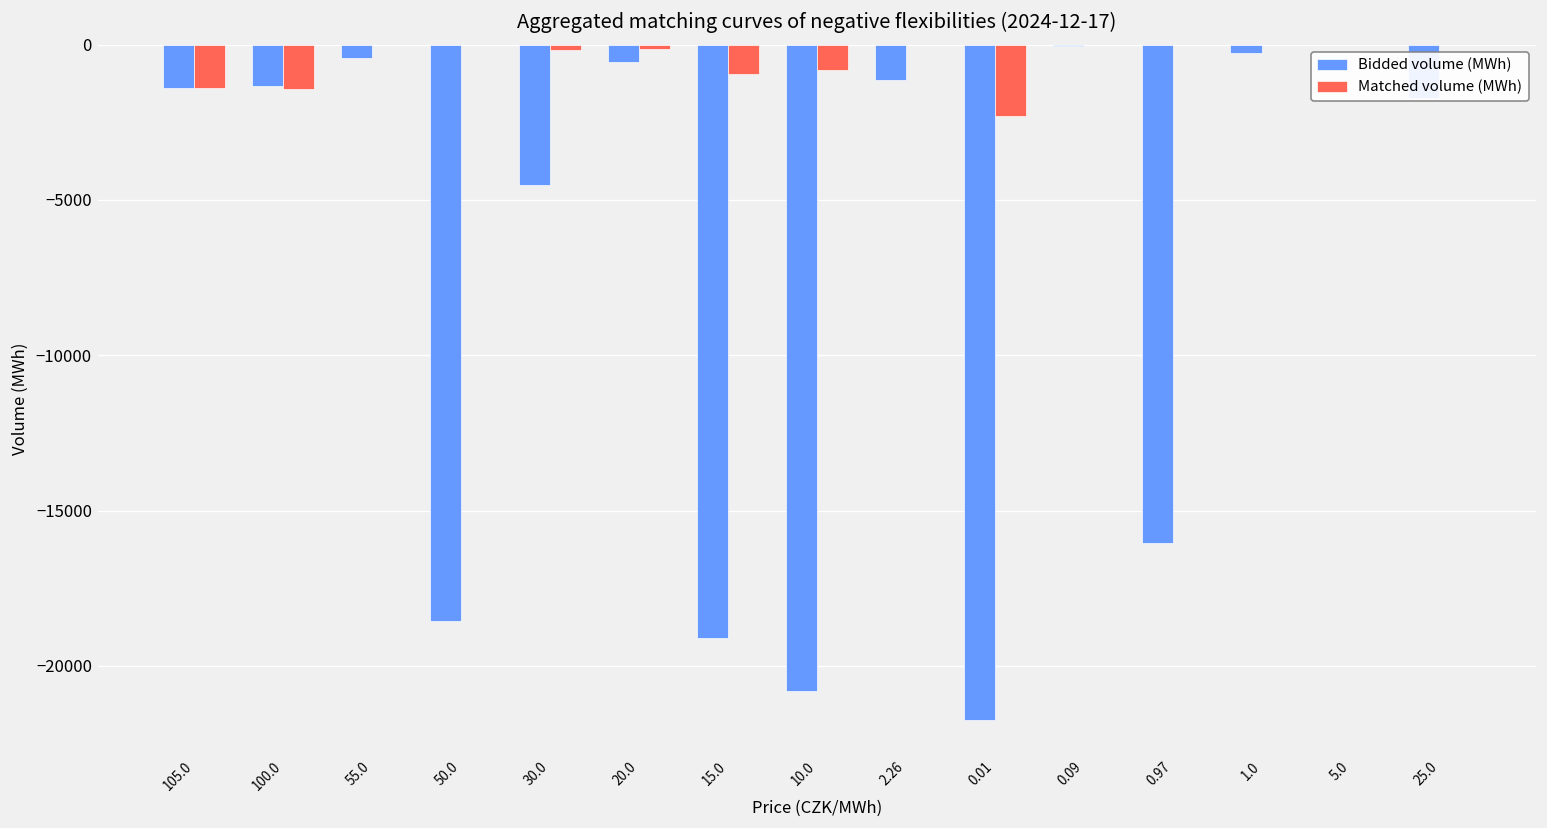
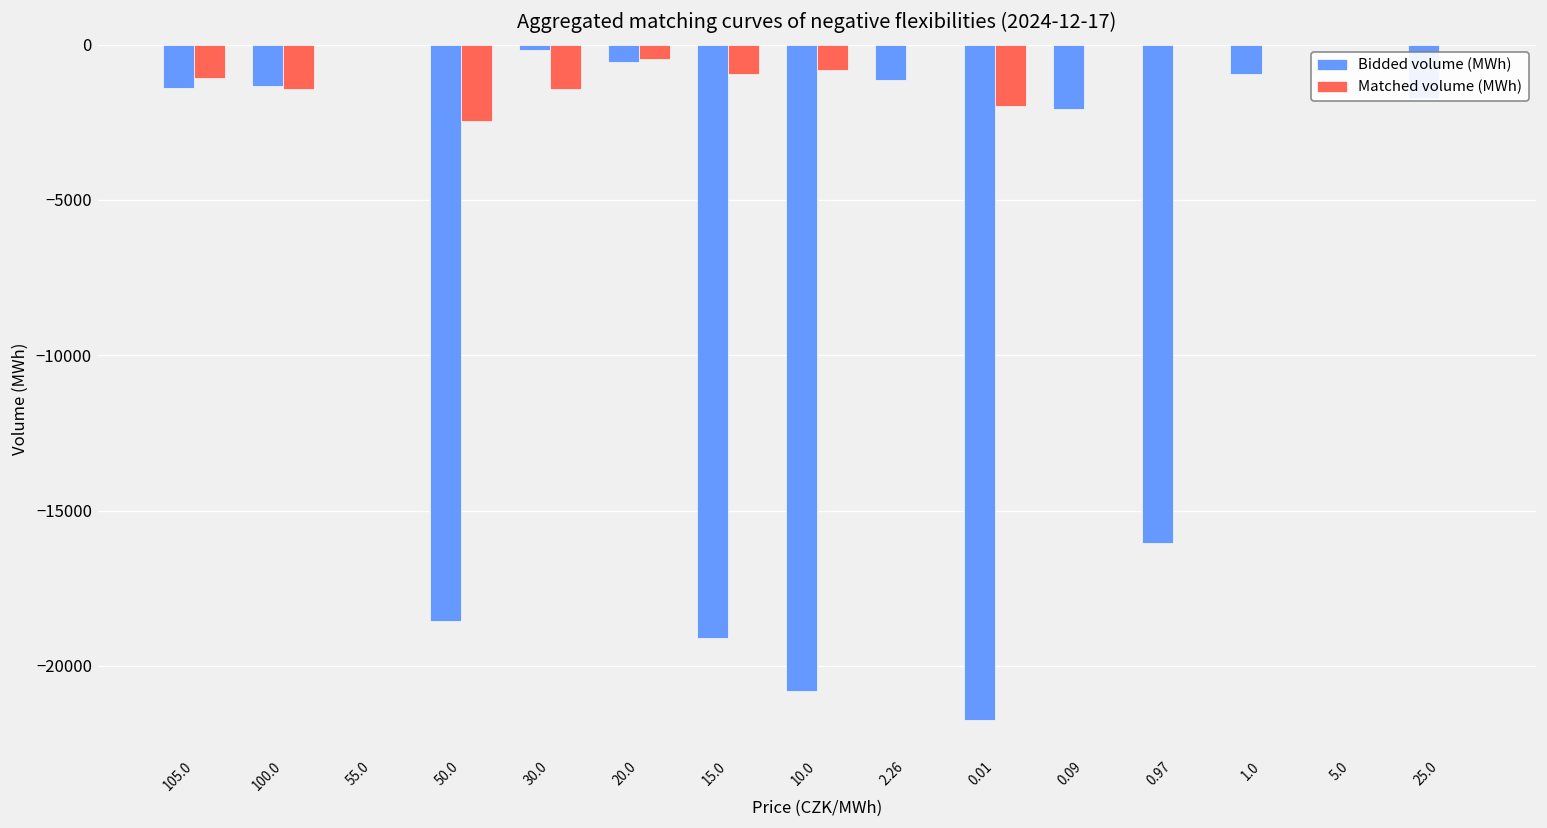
Matched volume (MWh), 105.0: -1400 -> -1100
Bidded volume (MWh), 55.0: -400 -> 0
Matched volume (MWh), 50.0: 0 -> -2500
Bidded volume (MWh), 30.0: -4500 -> -200
Matched volume (MWh), 30.0: -200 -> -1400
Matched volume (MWh), 20.0: -200 -> -500
Matched volume (MWh), 0.01: -2300 -> -2000
Bidded volume (MWh), 0.09: 0 -> -2100
Bidded volume (MWh), 1.0: -300 -> -1000
